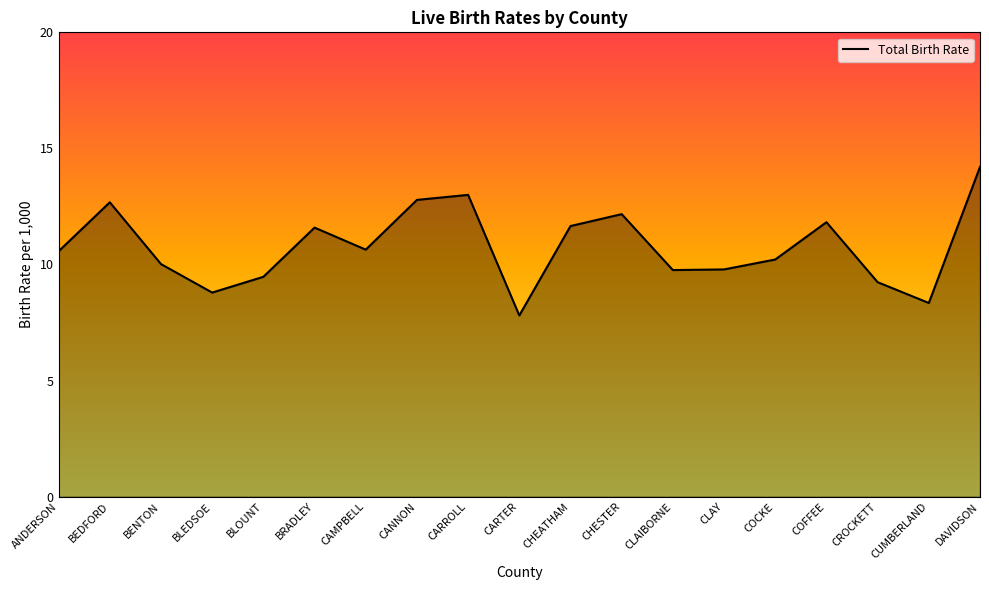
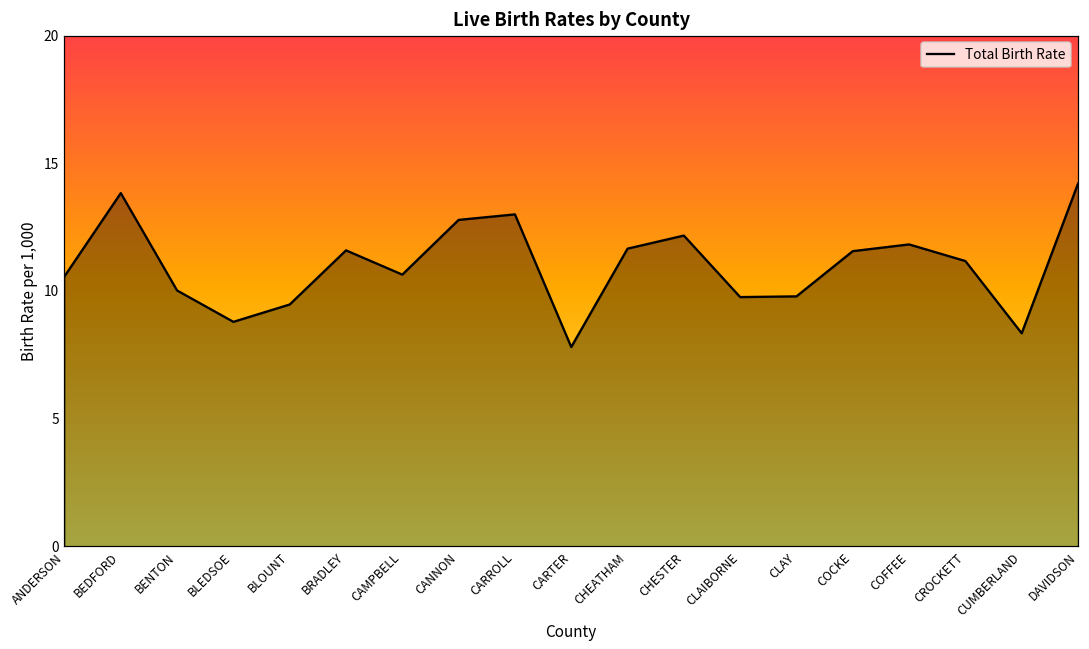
BEDFORD: 12.7 -> 13.8
COCKE: 10.2 -> 11.6
CROCKETT: 9.2 -> 11.2
